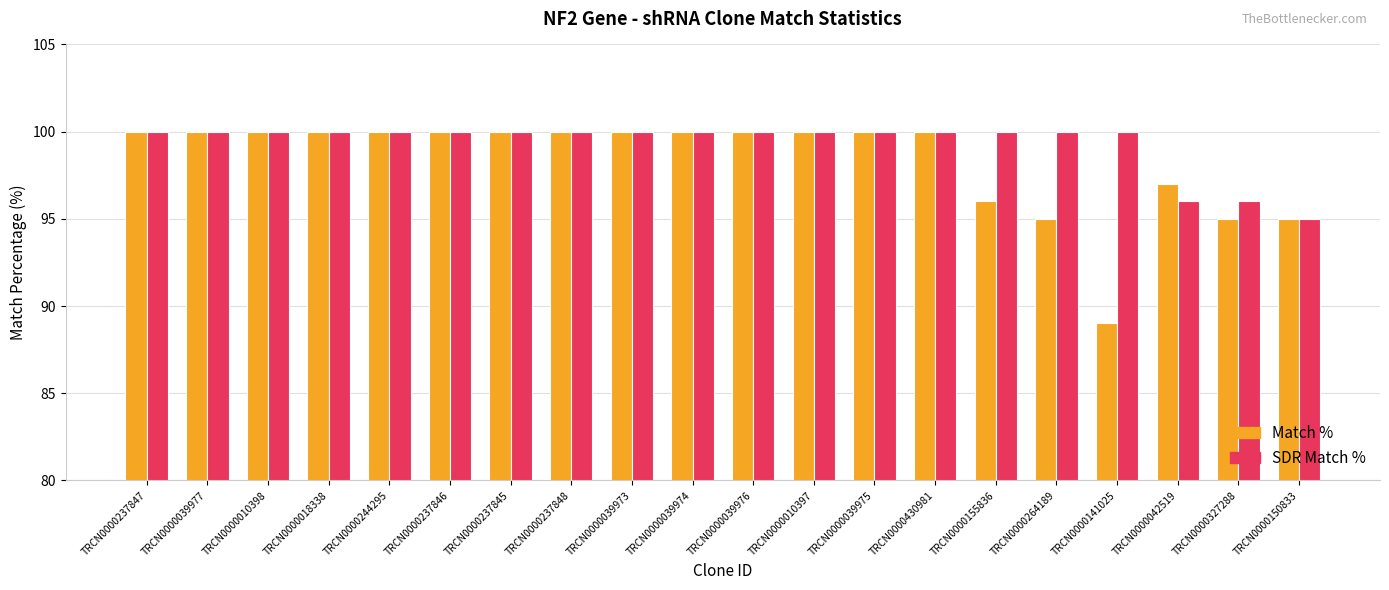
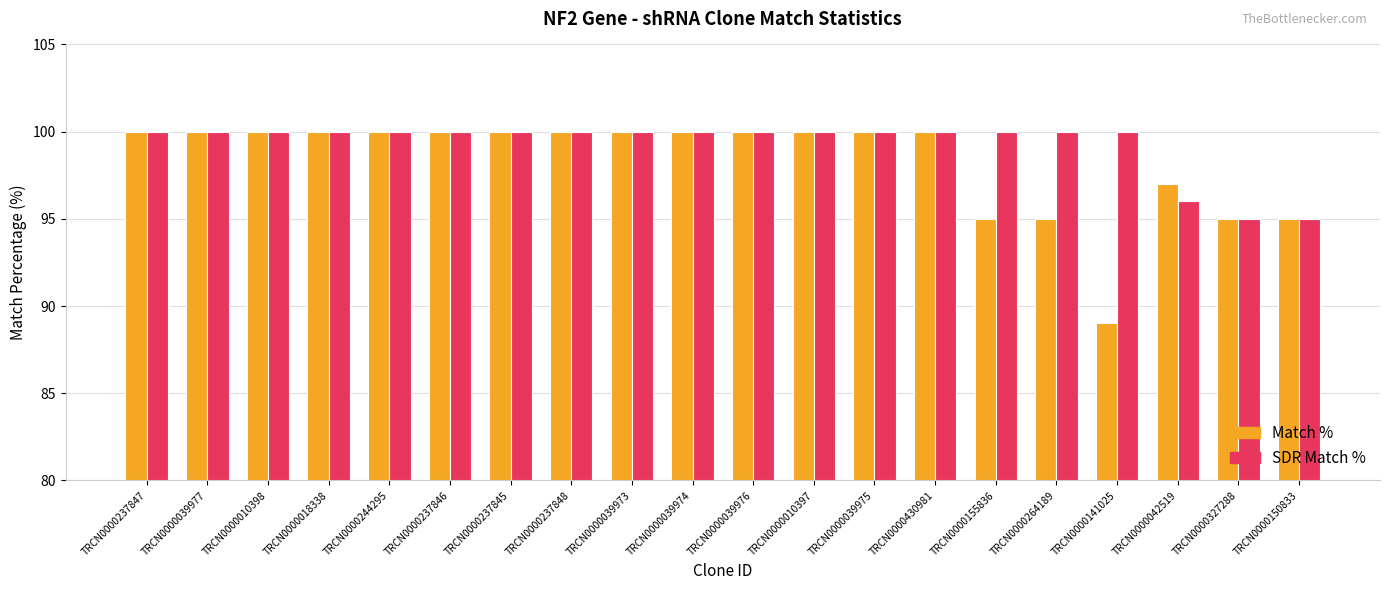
Match %, TRCN0000155836: 96 -> 95
SDR Match %, TRCN0000327288: 96 -> 95
